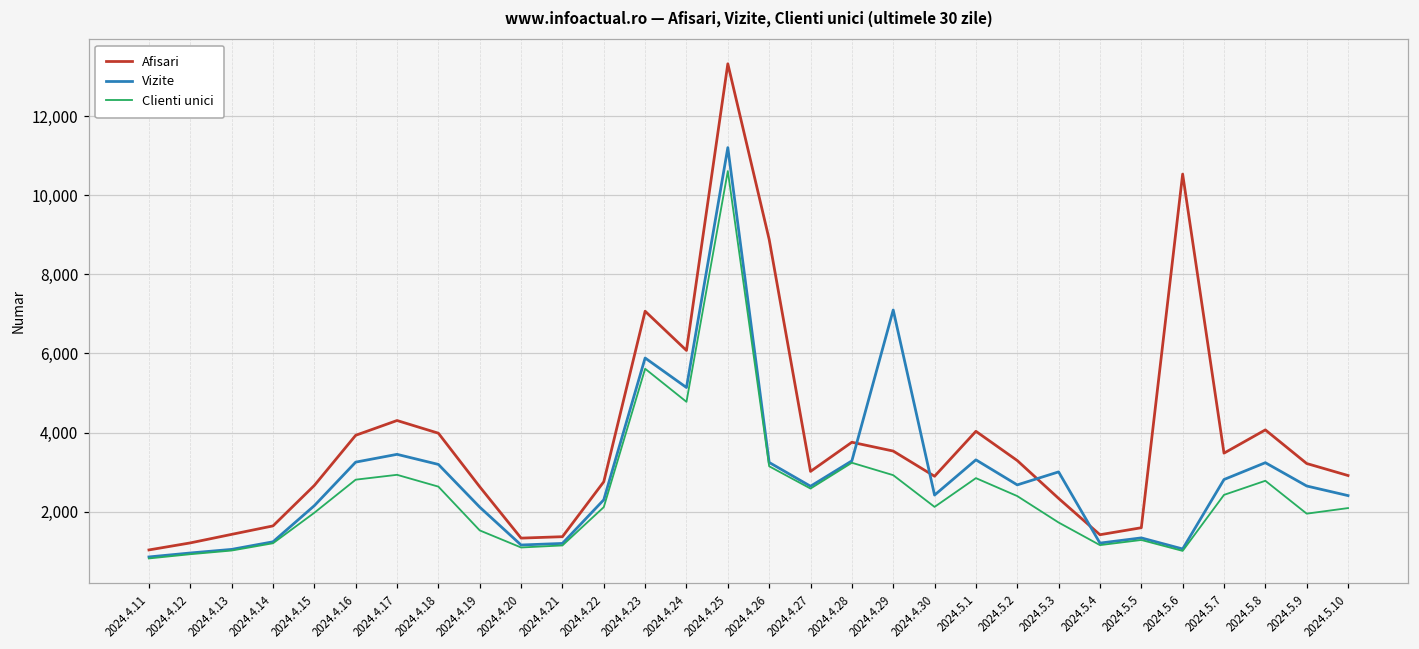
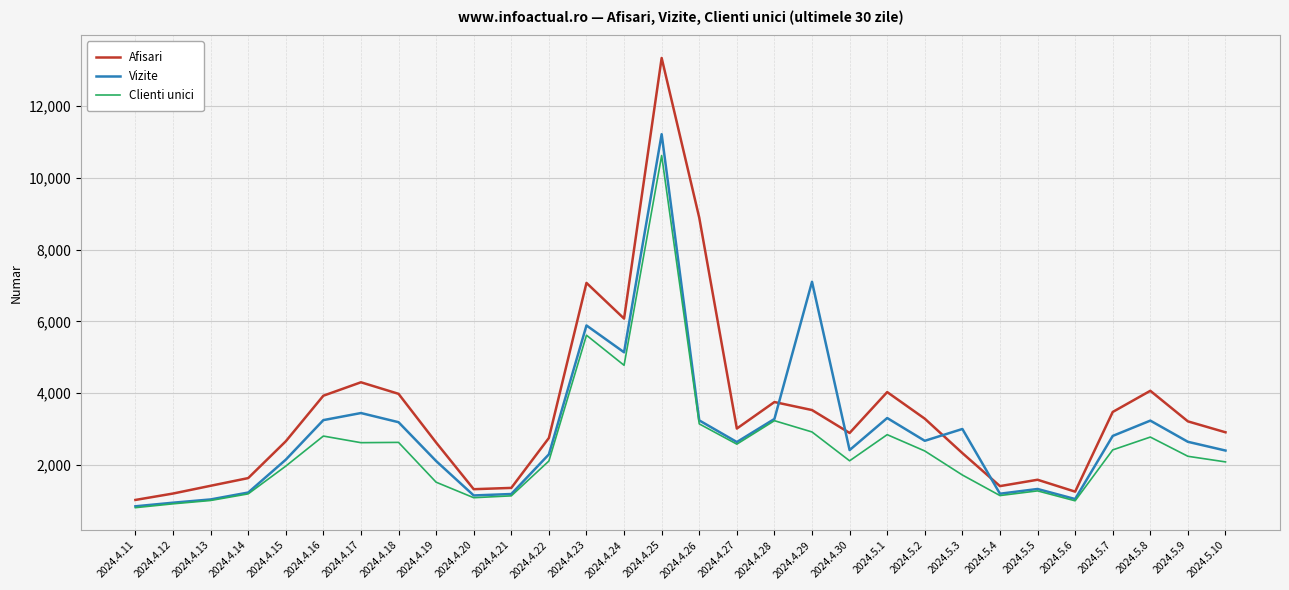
Clienti unici, 2024.4.17: 2,900 -> 2,600
Afisari, 2024.5.6: 10,500 -> 1,300
Clienti unici, 2024.5.9: 1,900 -> 2,200
